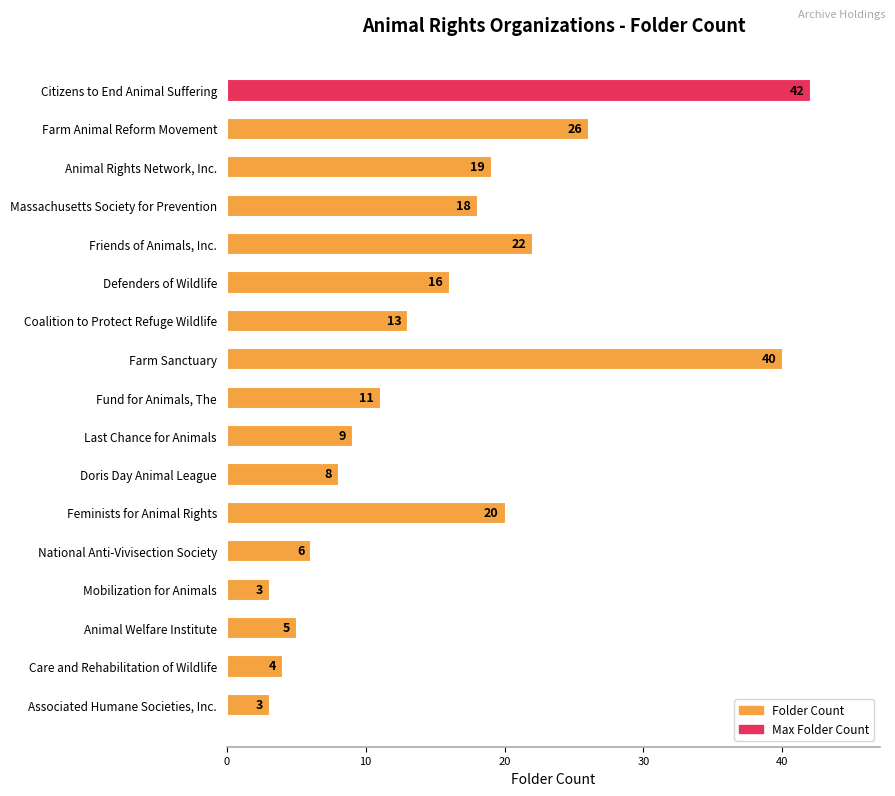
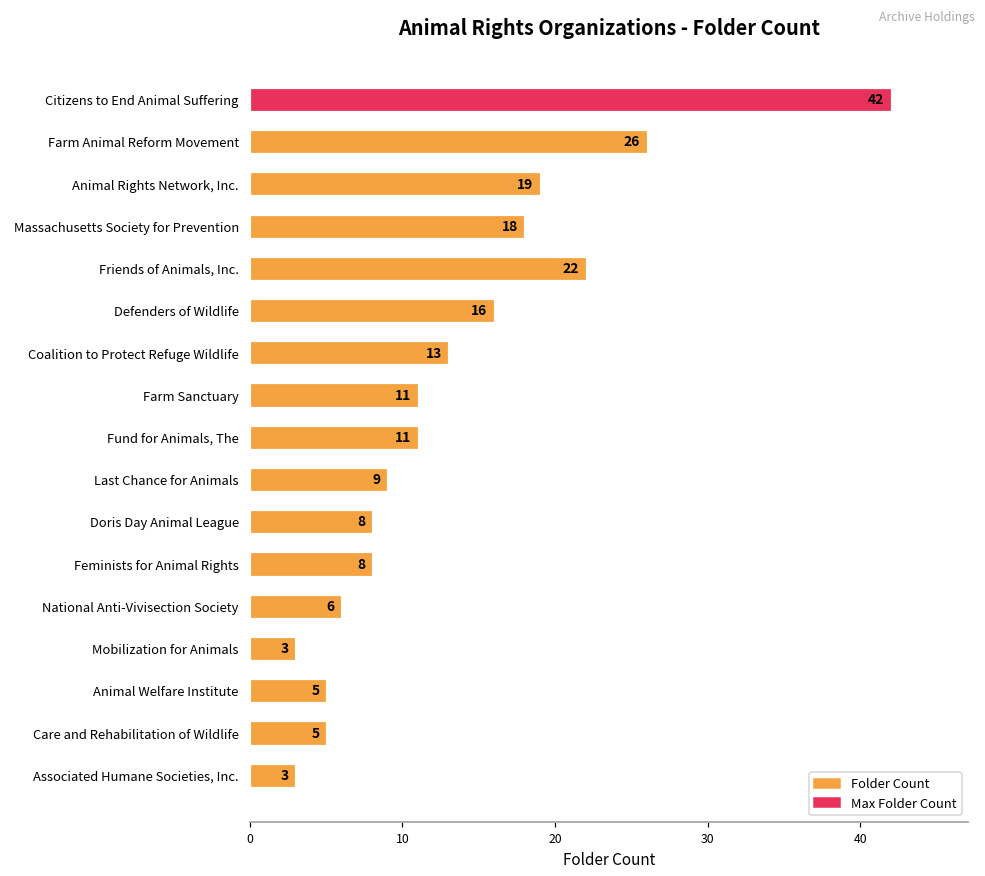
Farm Sanctuary: 40 -> 11
Feminists for Animal Rights: 20 -> 8
Care and Rehabilitation of Wildlife: 4 -> 5
